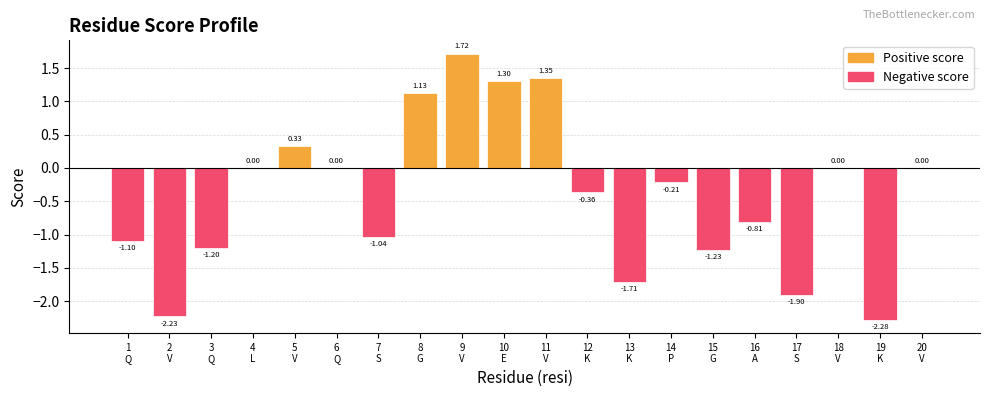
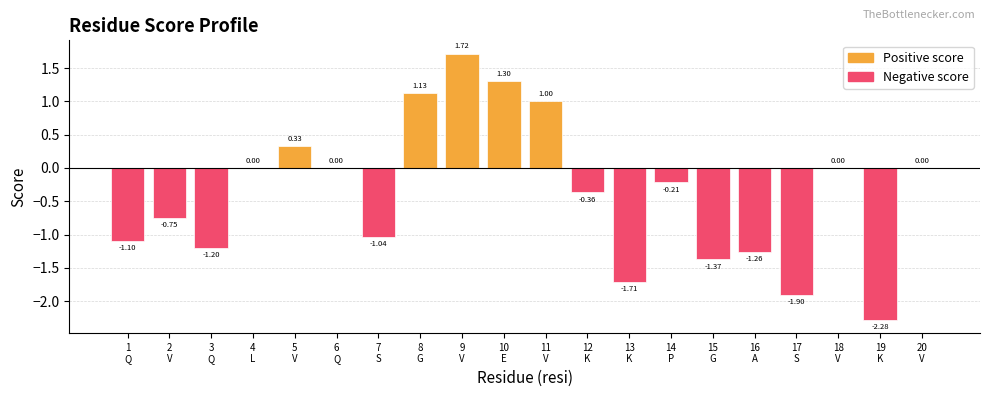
2 V: -2.23 -> -0.75
11 V: 1.35 -> 1.00
15 G: -1.23 -> -1.37
16 A: -0.81 -> -1.26
